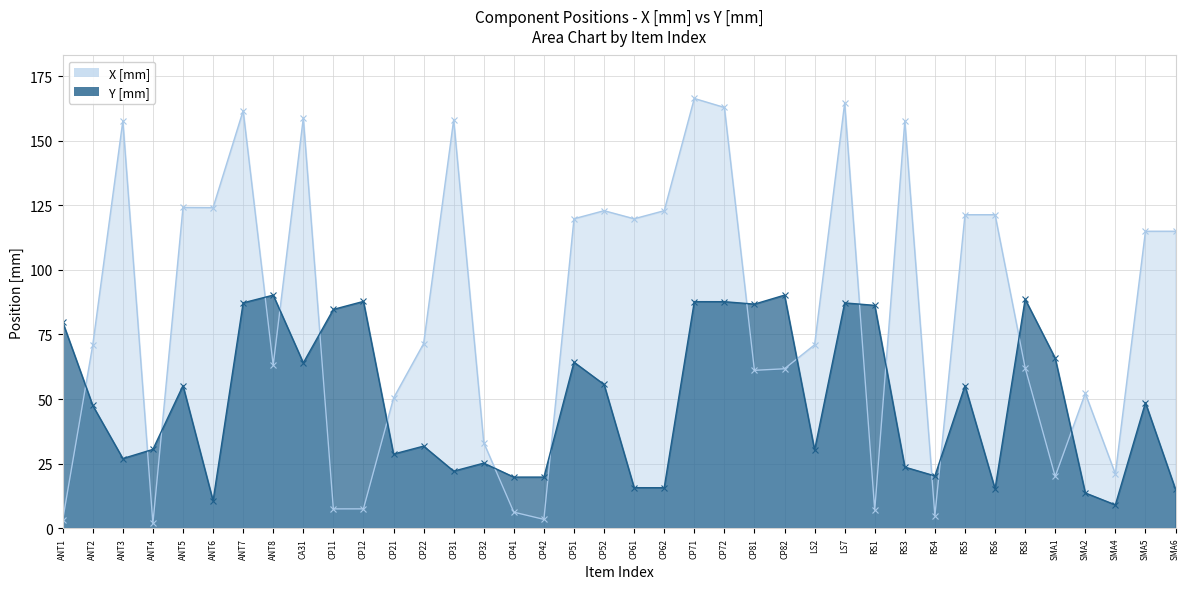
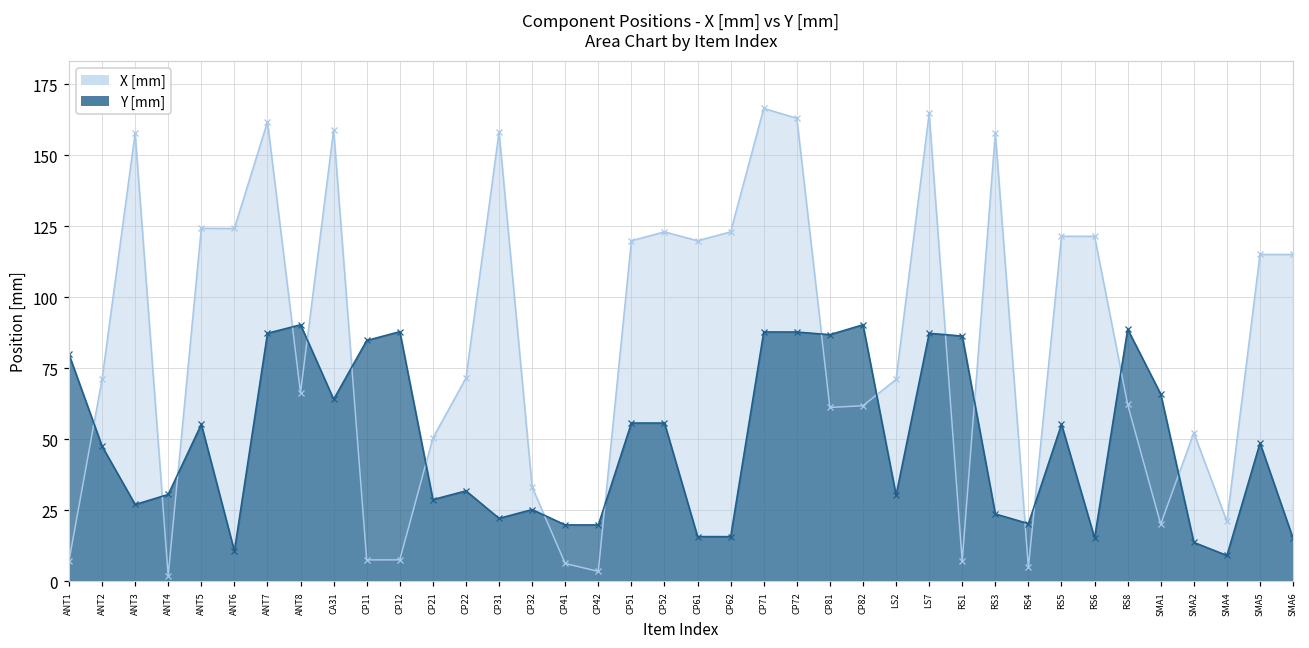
X [mm], ANT1: 3 -> 7
X [mm], ANT8: 63 -> 66
Y [mm], CP51: 64 -> 56
